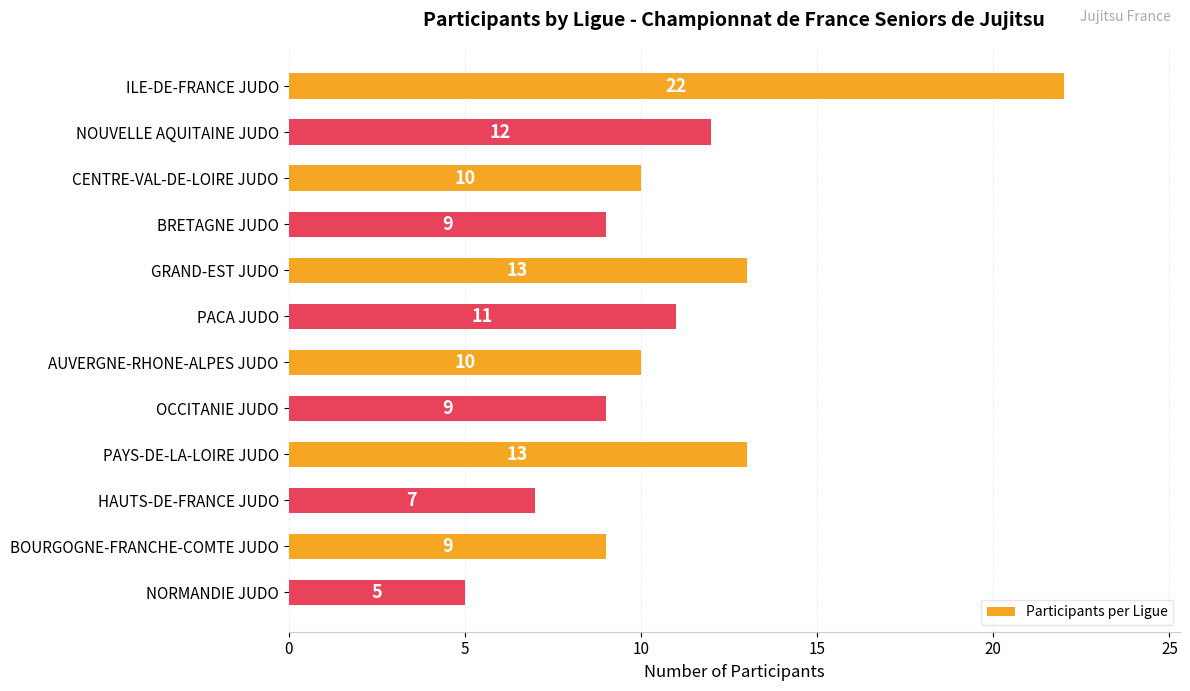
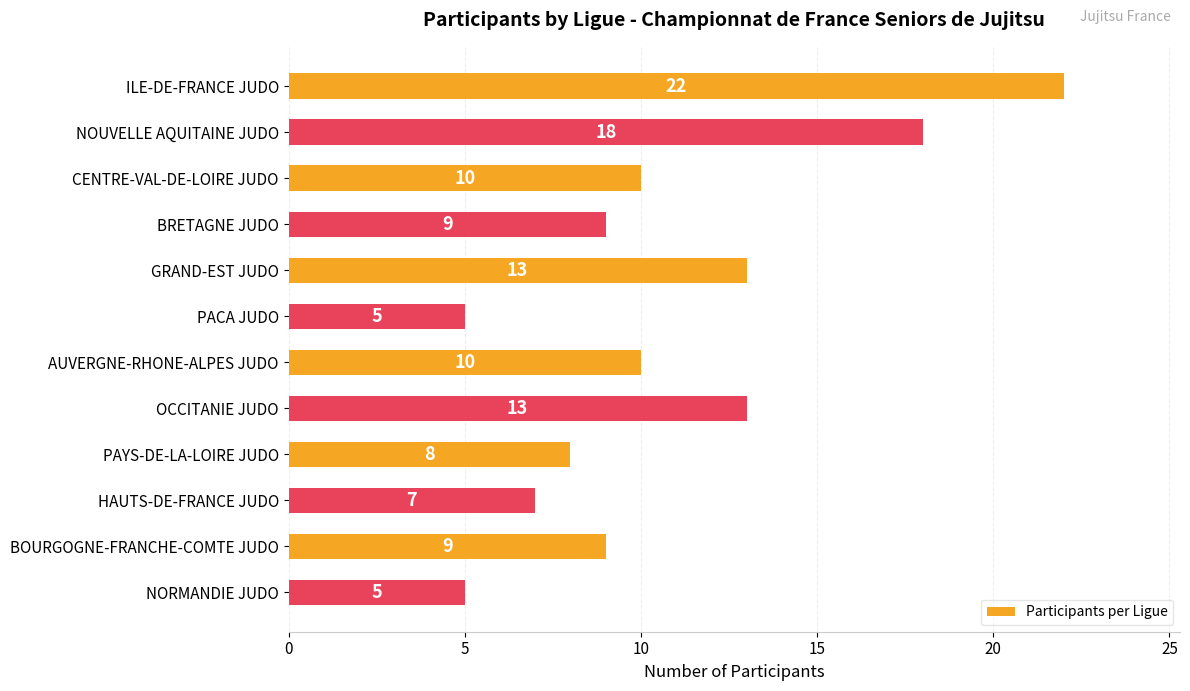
NOUVELLE AQUITAINE JUDO: 12 -> 18
PACA JUDO: 11 -> 5
OCCITANIE JUDO: 9 -> 13
PAYS-DE-LA-LOIRE JUDO: 13 -> 8
